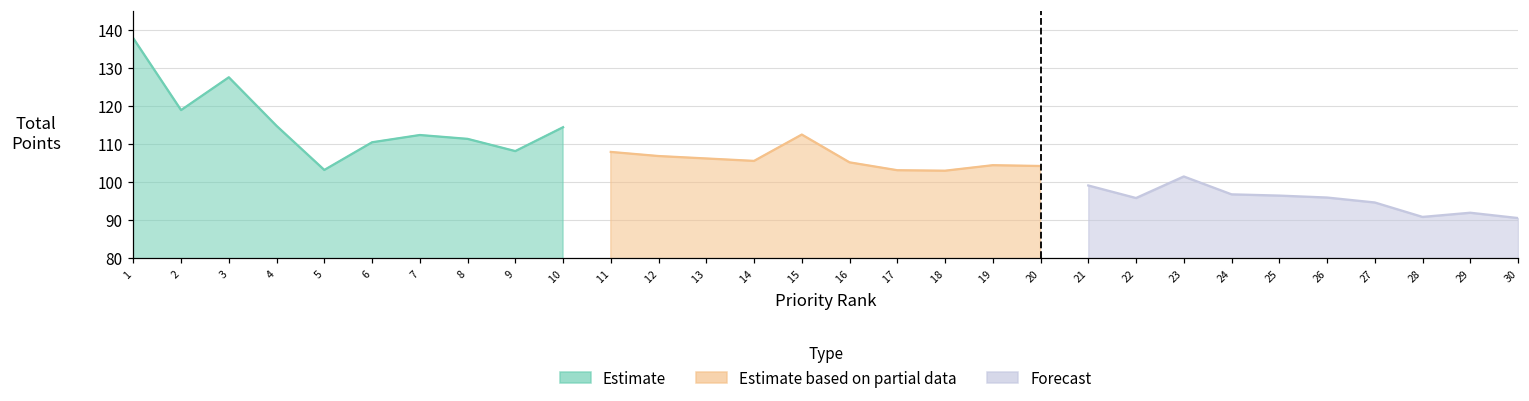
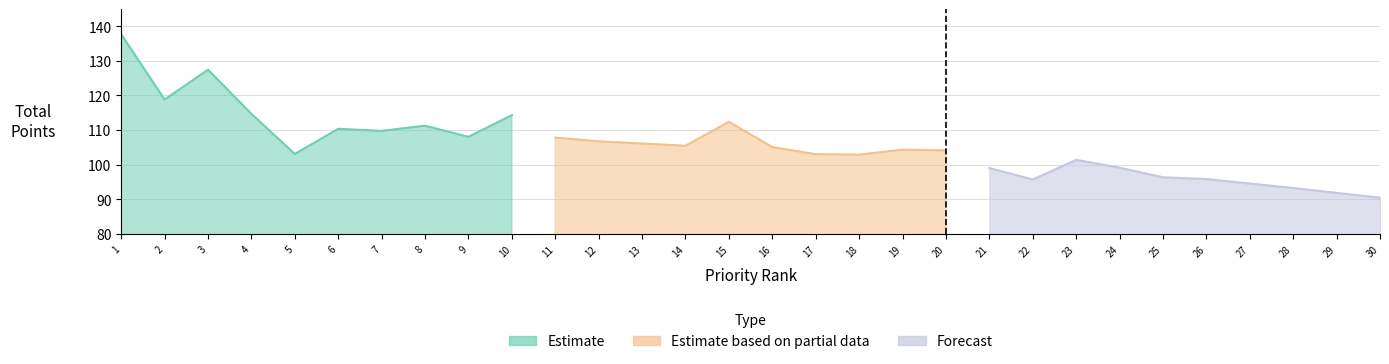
Estimate, 7: 112 -> 110
Forecast, 24: 97 -> 99
Forecast, 28: 91 -> 93
